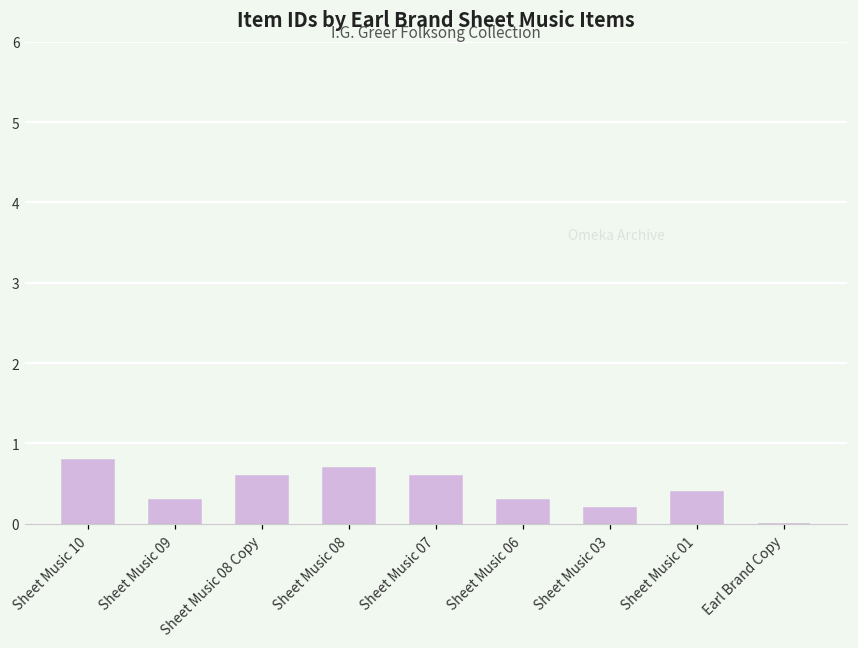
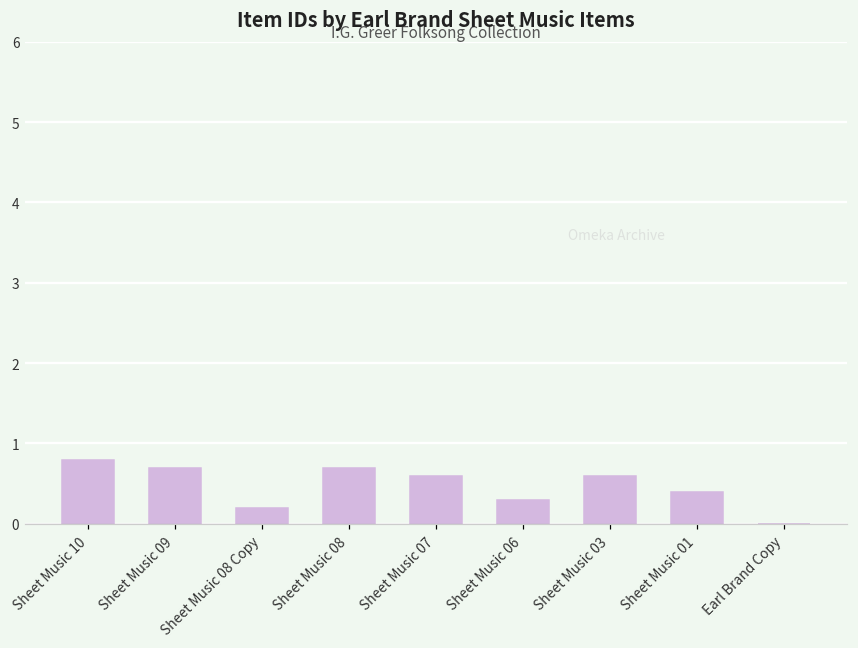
Sheet Music 09: 0.3 -> 0.7
Sheet Music 08 Copy: 0.6 -> 0.2
Sheet Music 03: 0.2 -> 0.6
